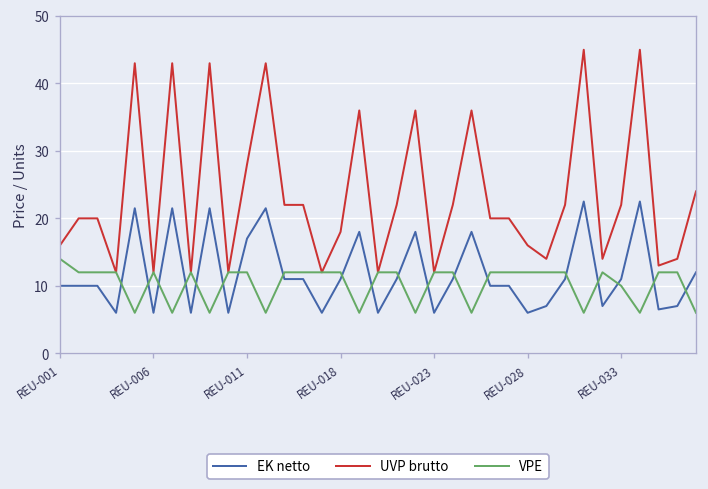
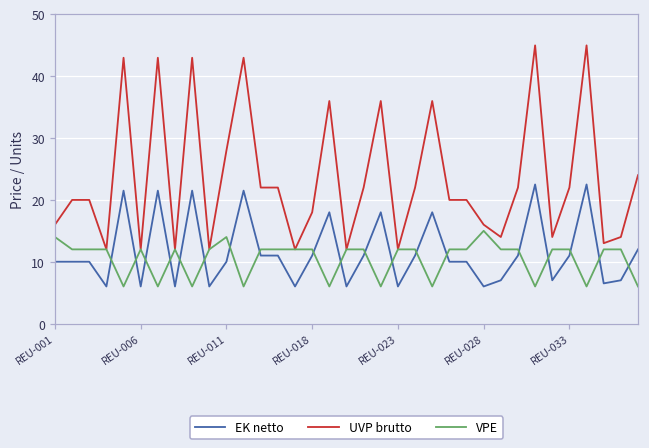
EK netto, REU-011: 17 -> 10
VPE, REU-011: 12 -> 14
VPE, REU-028: 12 -> 15
VPE, REU-033: 10 -> 12
